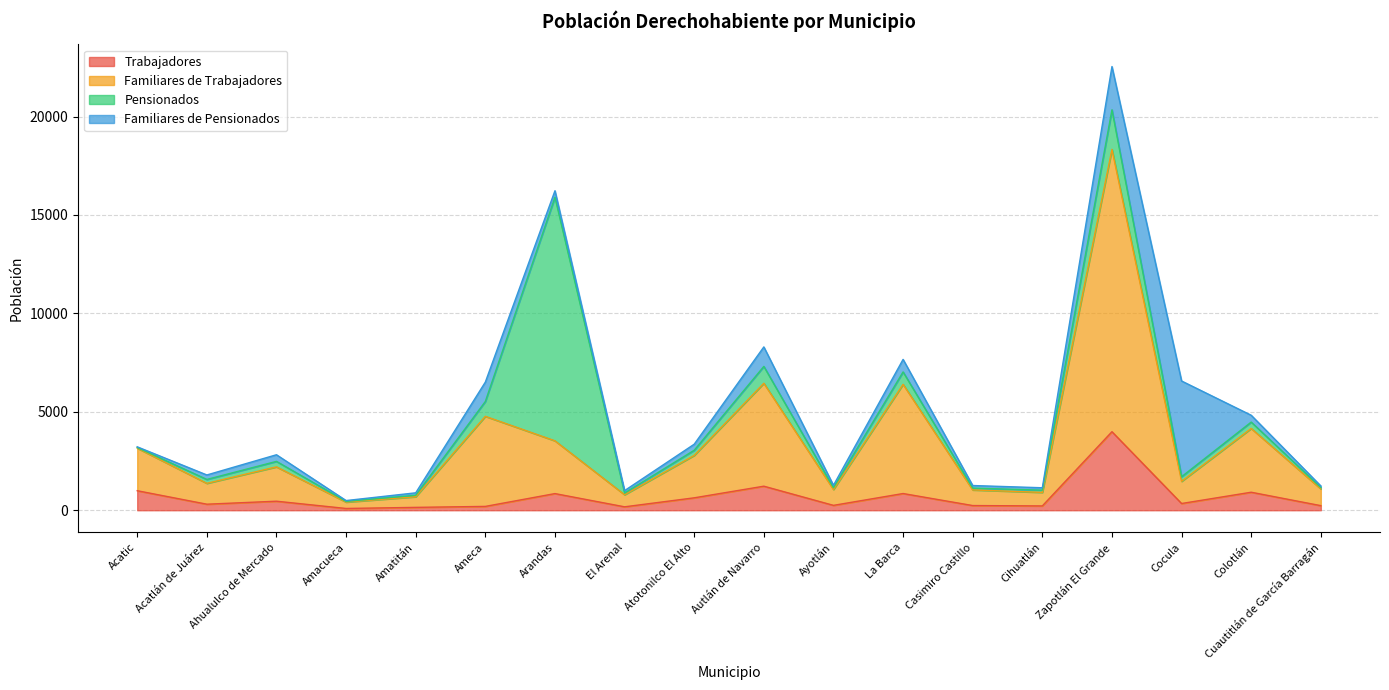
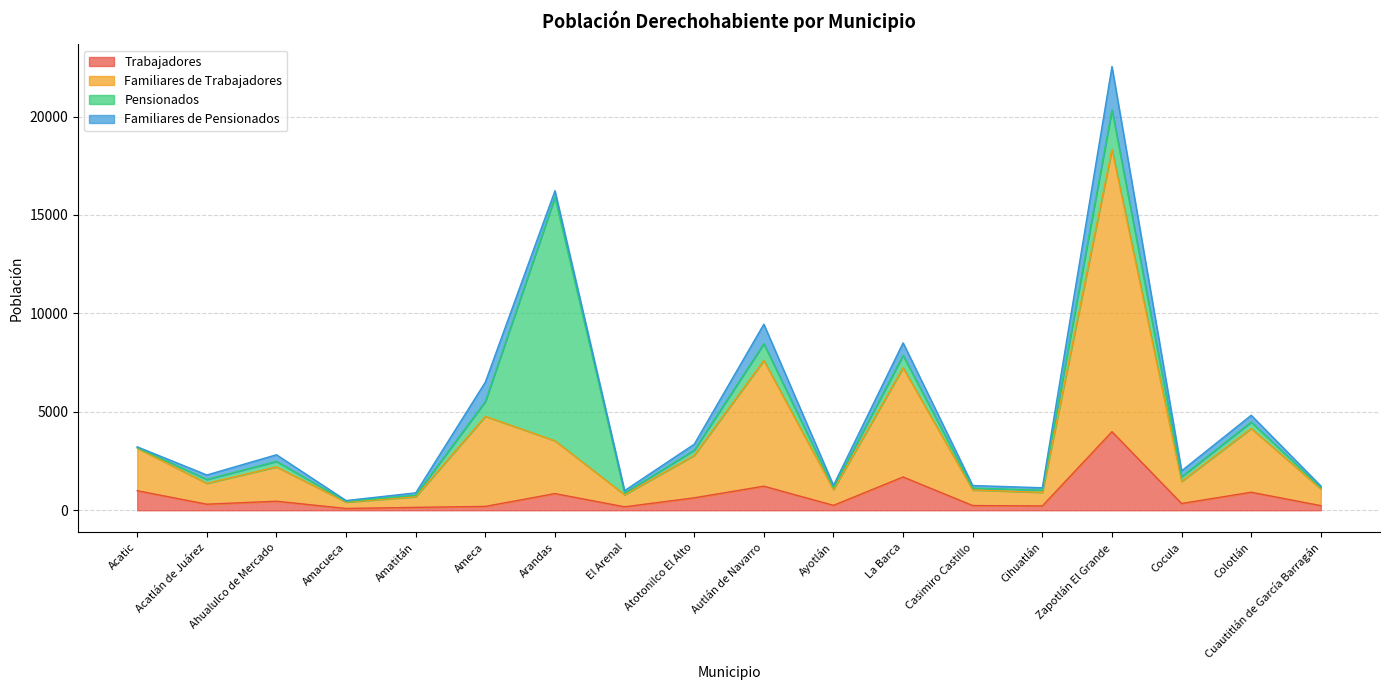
Familiares de Trabajadores, Autlán de Navarro: 5200 -> 6400
Trabajadores, La Barca: 800 -> 1700
Familiares de Pensionados, Cocula: 4900 -> 300
